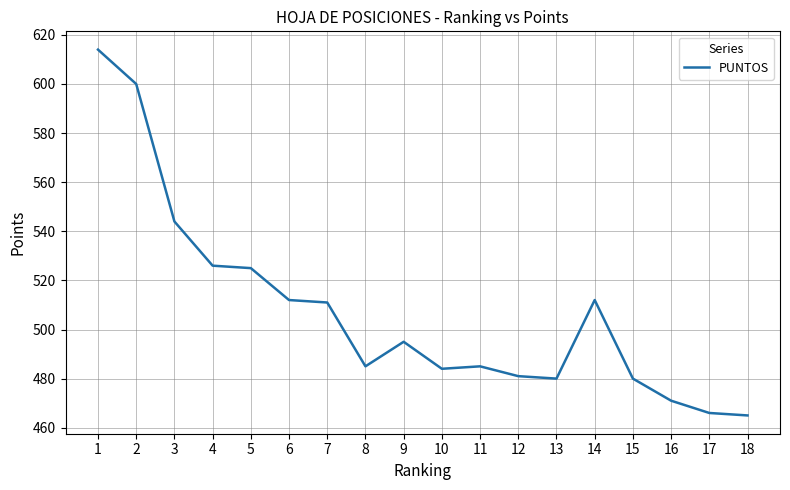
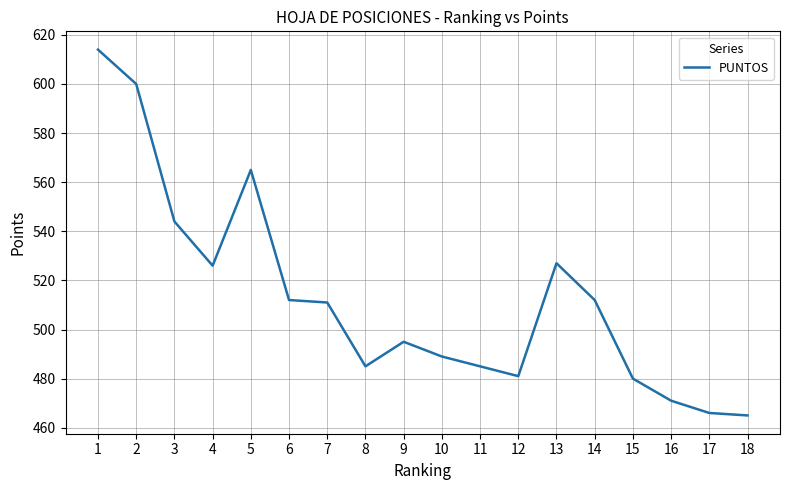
5: 525 -> 565
10: 484 -> 489
13: 480 -> 527
